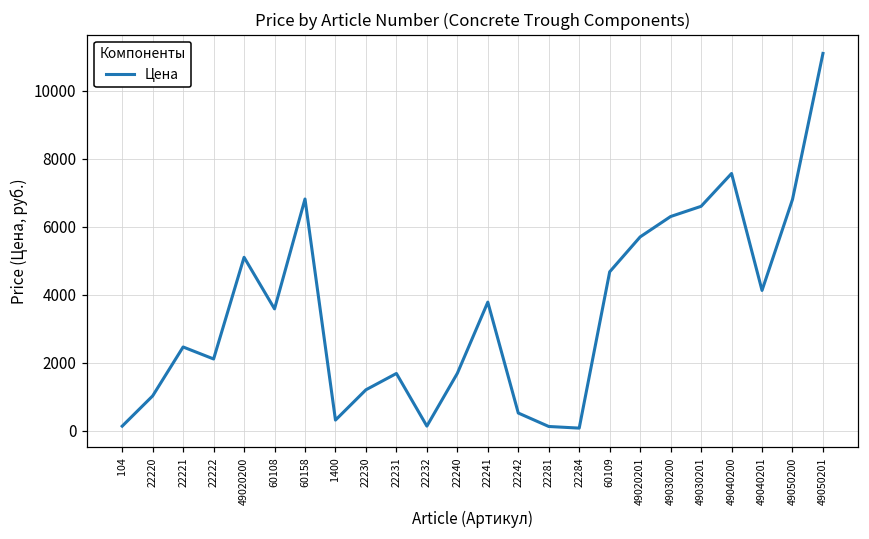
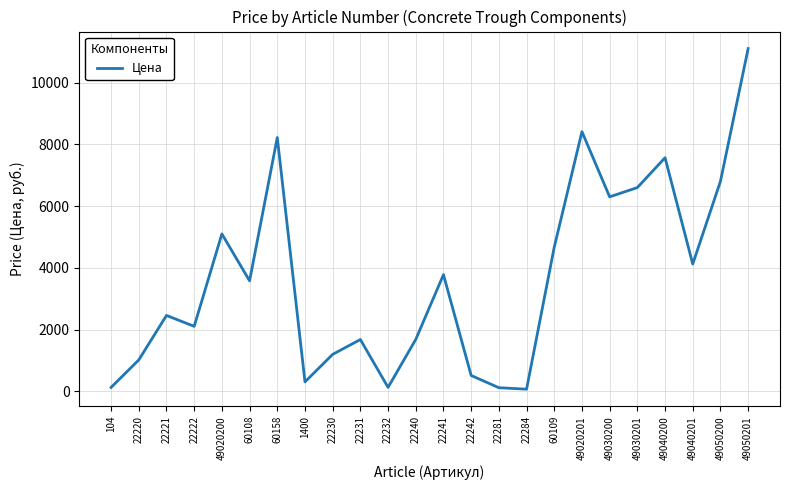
60158: 6800 -> 8200
49020201: 5700 -> 8400
